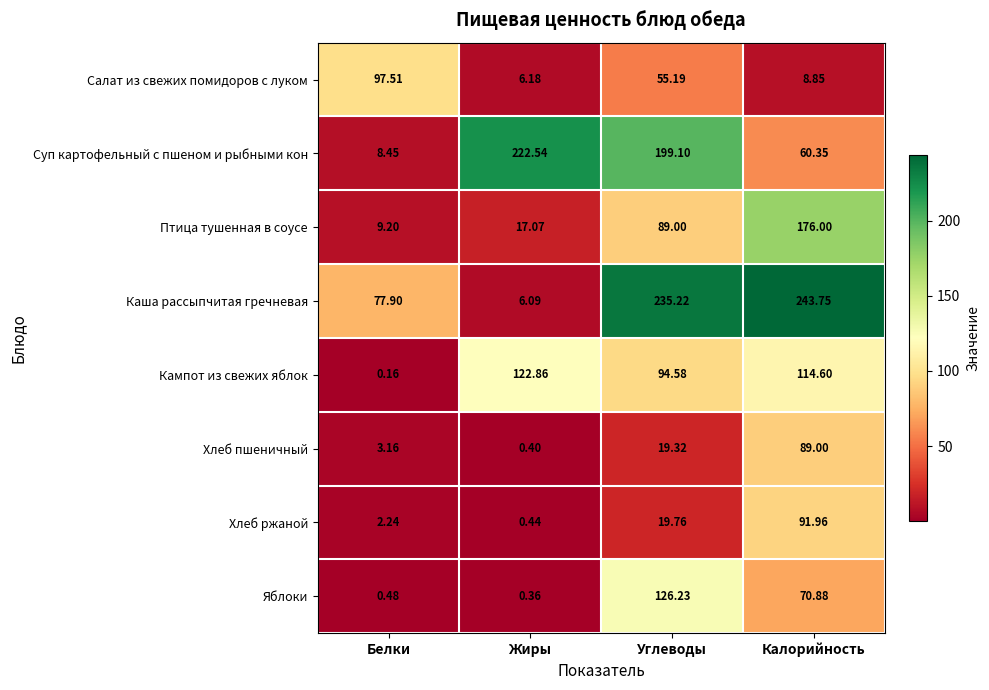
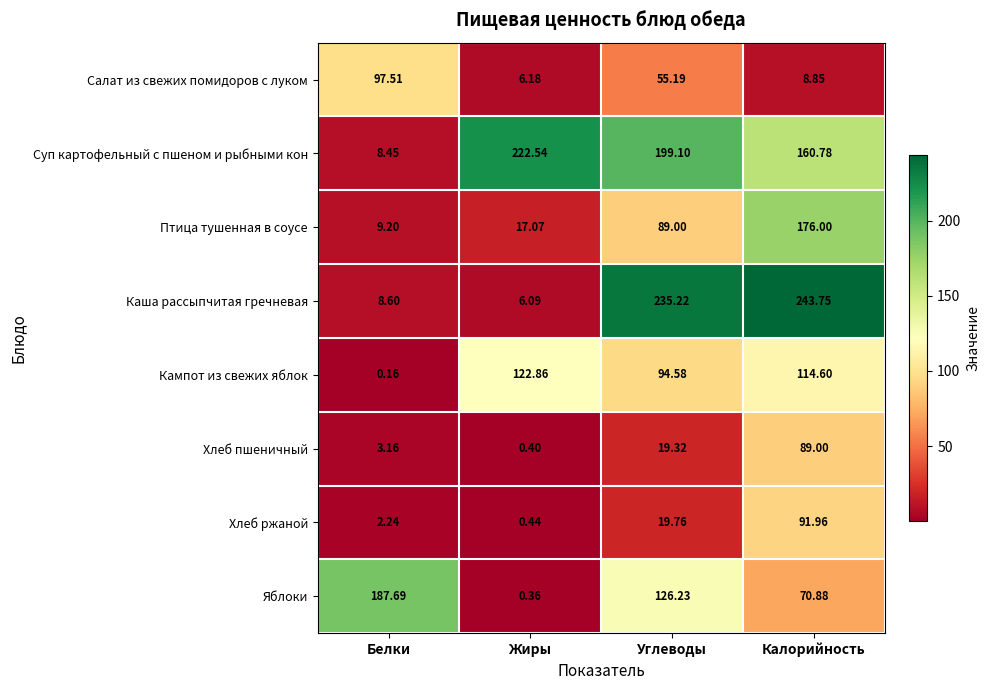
Суп картофельный с пшеном и рыбными кон, Калорийность: 60.35 -> 160.78
Каша рассыпчитая гречневая, Белки: 77.90 -> 8.60
Яблоки, Белки: 0.48 -> 187.69
